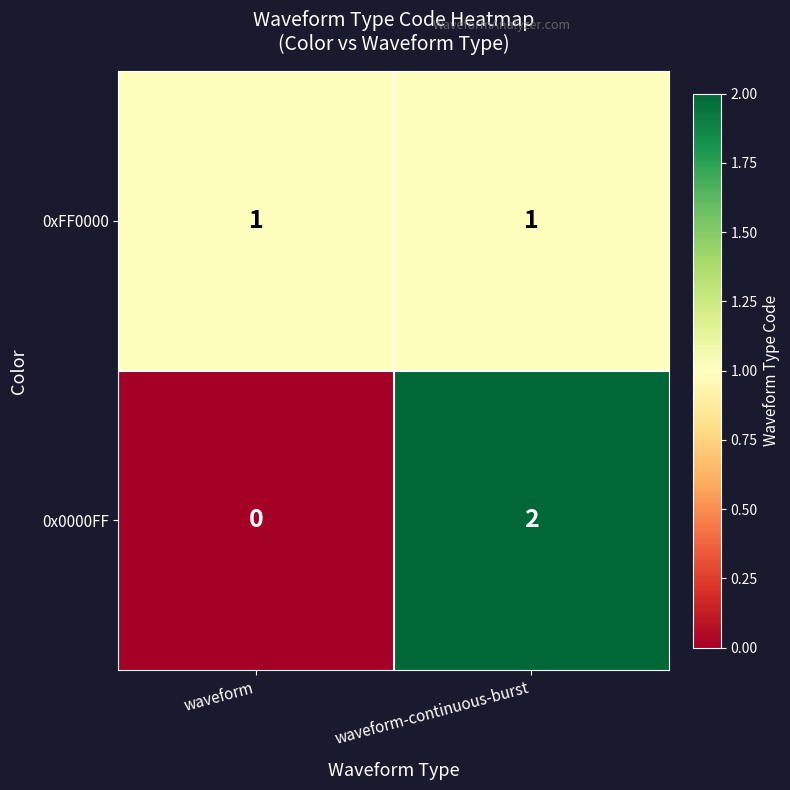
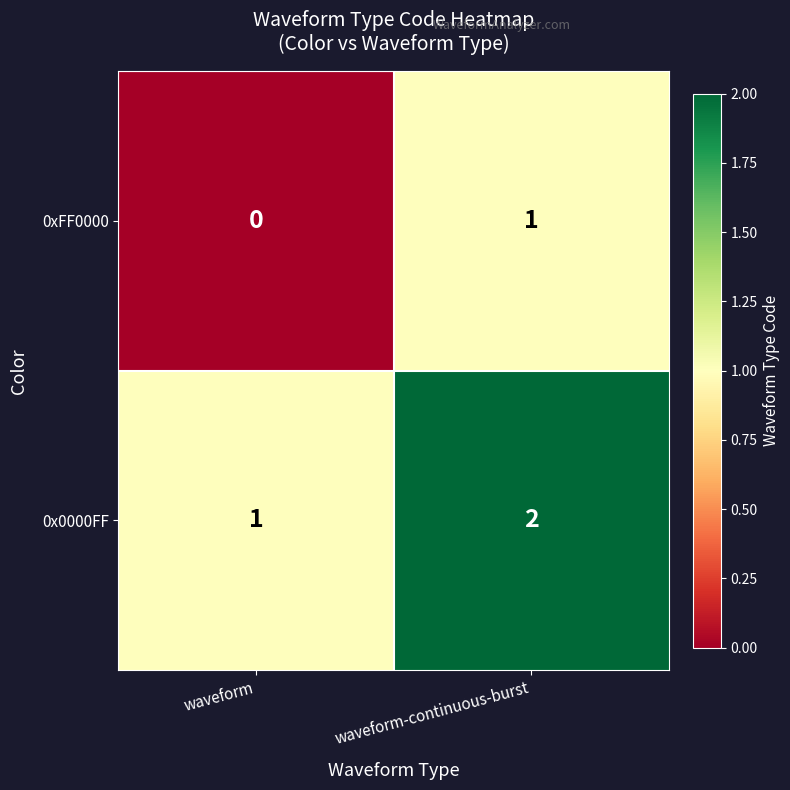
0xFF0000, waveform: 1 -> 0
0x0000FF, waveform: 0 -> 1
